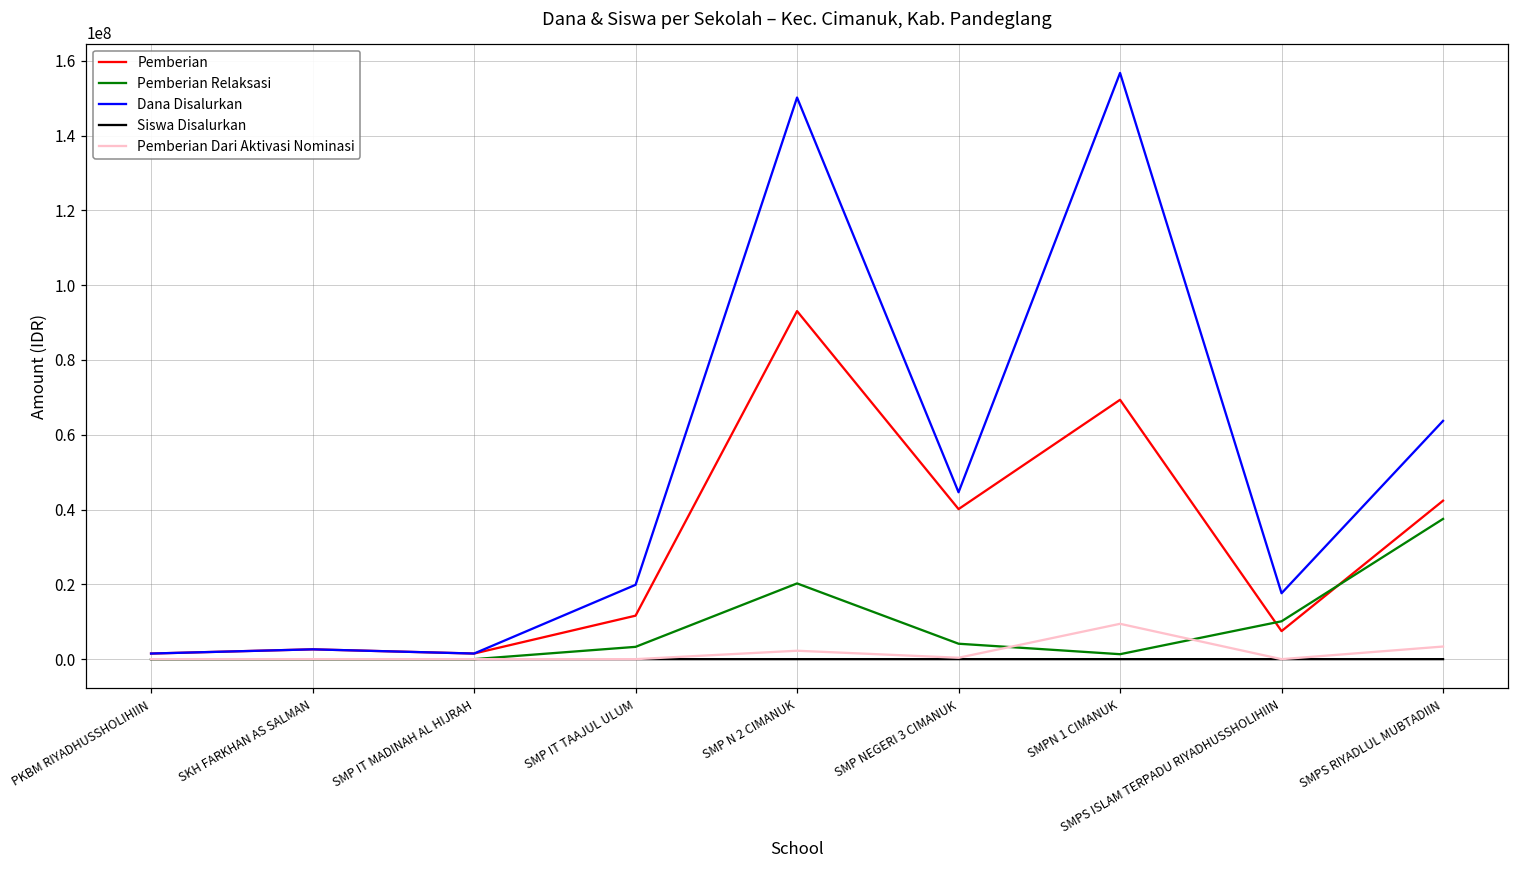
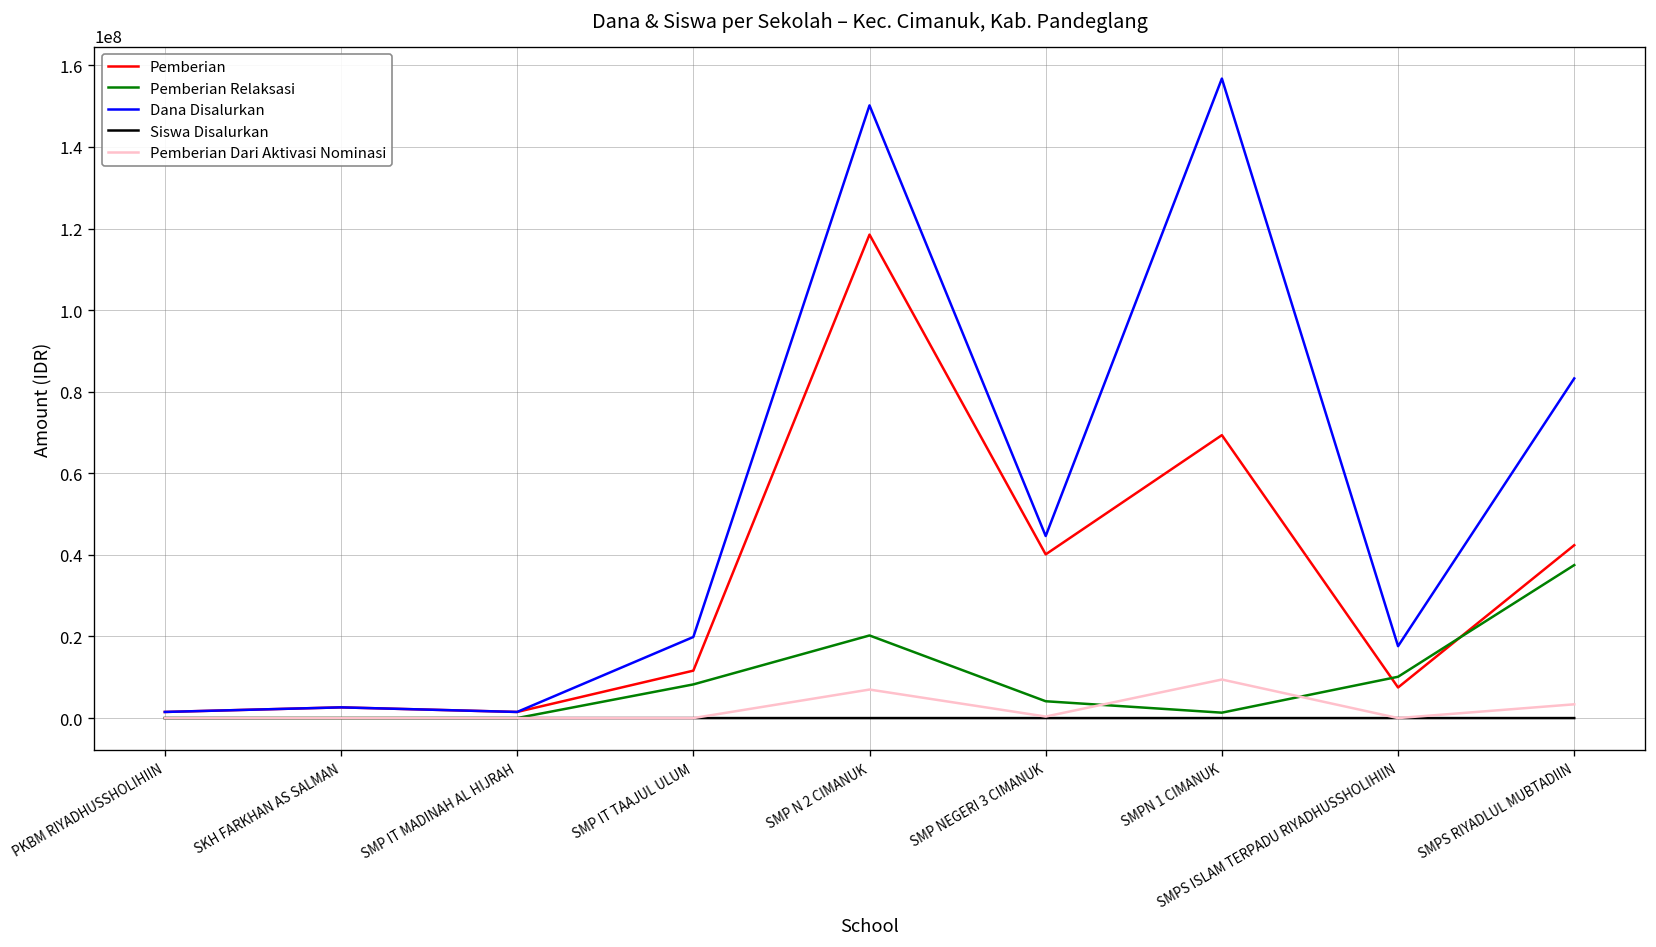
Pemberian Relaksasi, SMP IT TAAJUL ULUM: 3000000 -> 8000000
Pemberian, SMP N 2 CIMANUK: 93000000 -> 119000000
Pemberian Dari Aktivasi Nominasi, SMP N 2 CIMANUK: 2000000 -> 7000000
Dana Disalurkan, SMPS RIYADLUL MUBTADIIN: 64000000 -> 83000000
